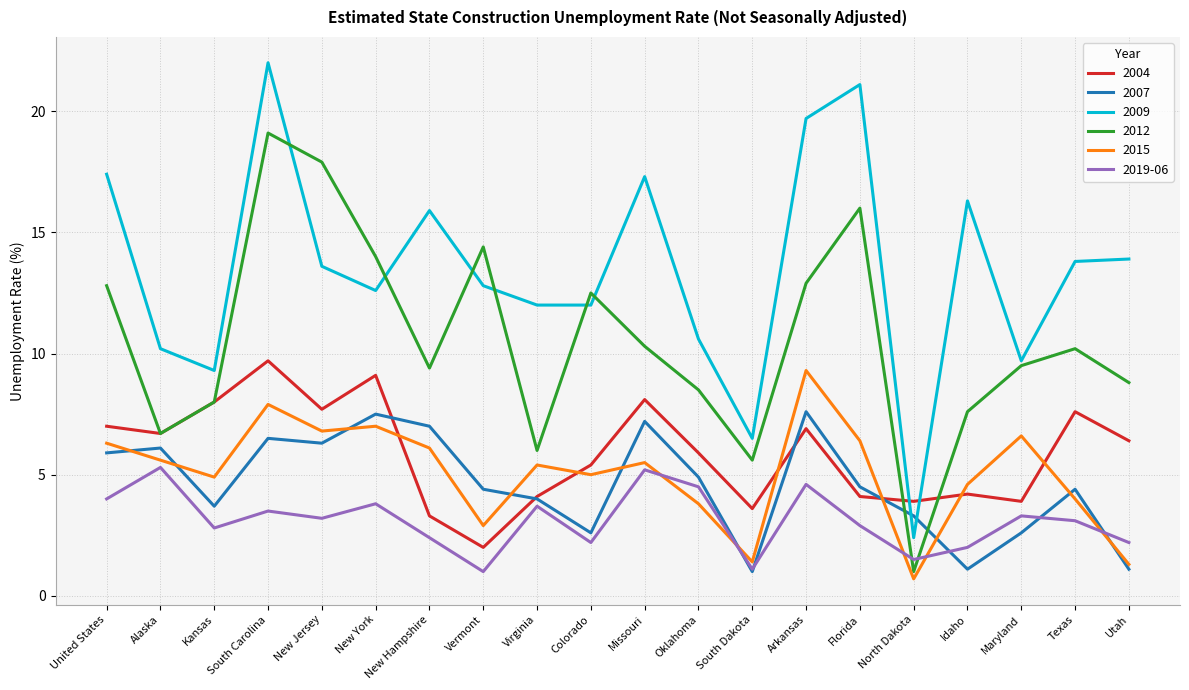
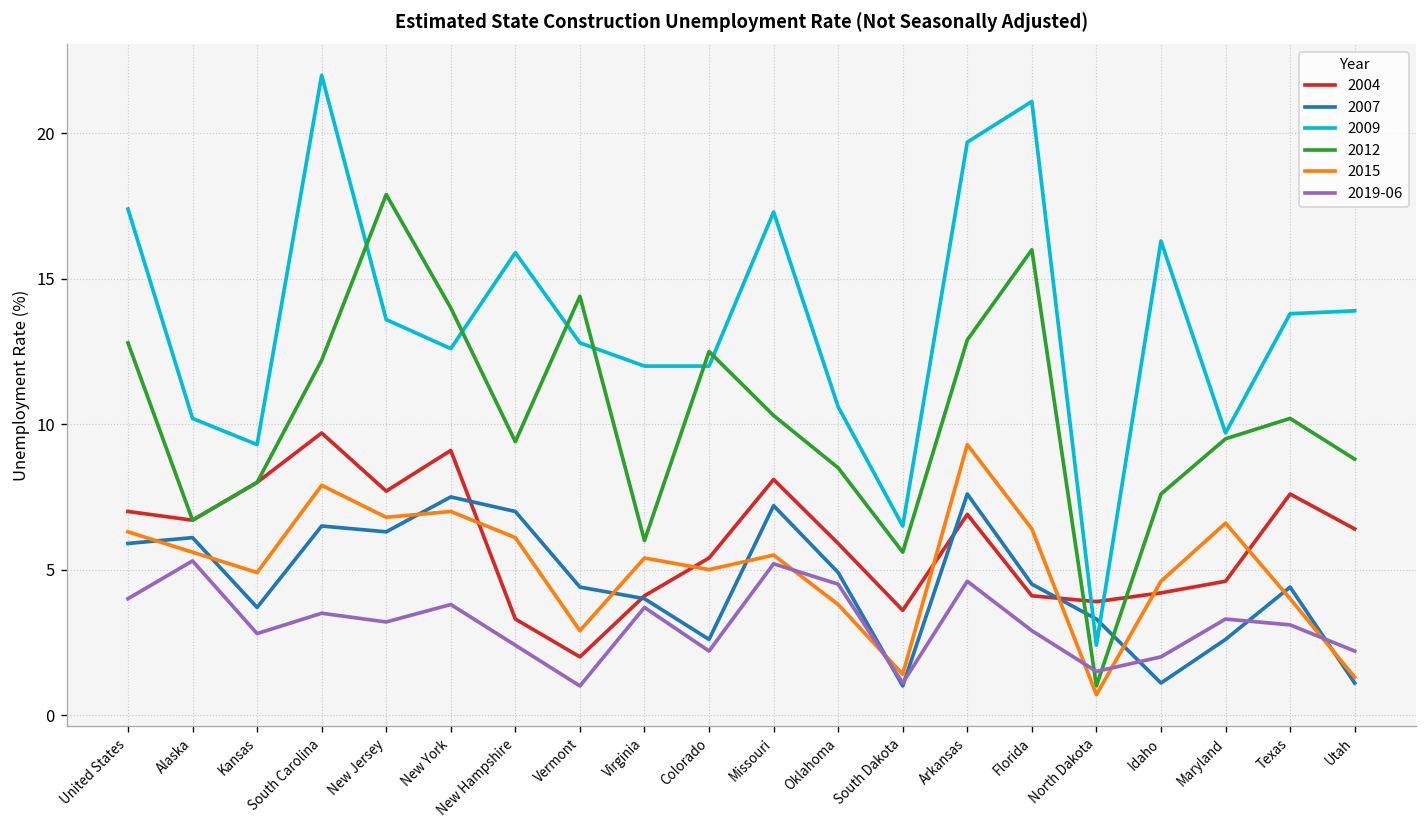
2012, South Carolina: 19.1 -> 12.2
2004, Maryland: 3.9 -> 4.6
